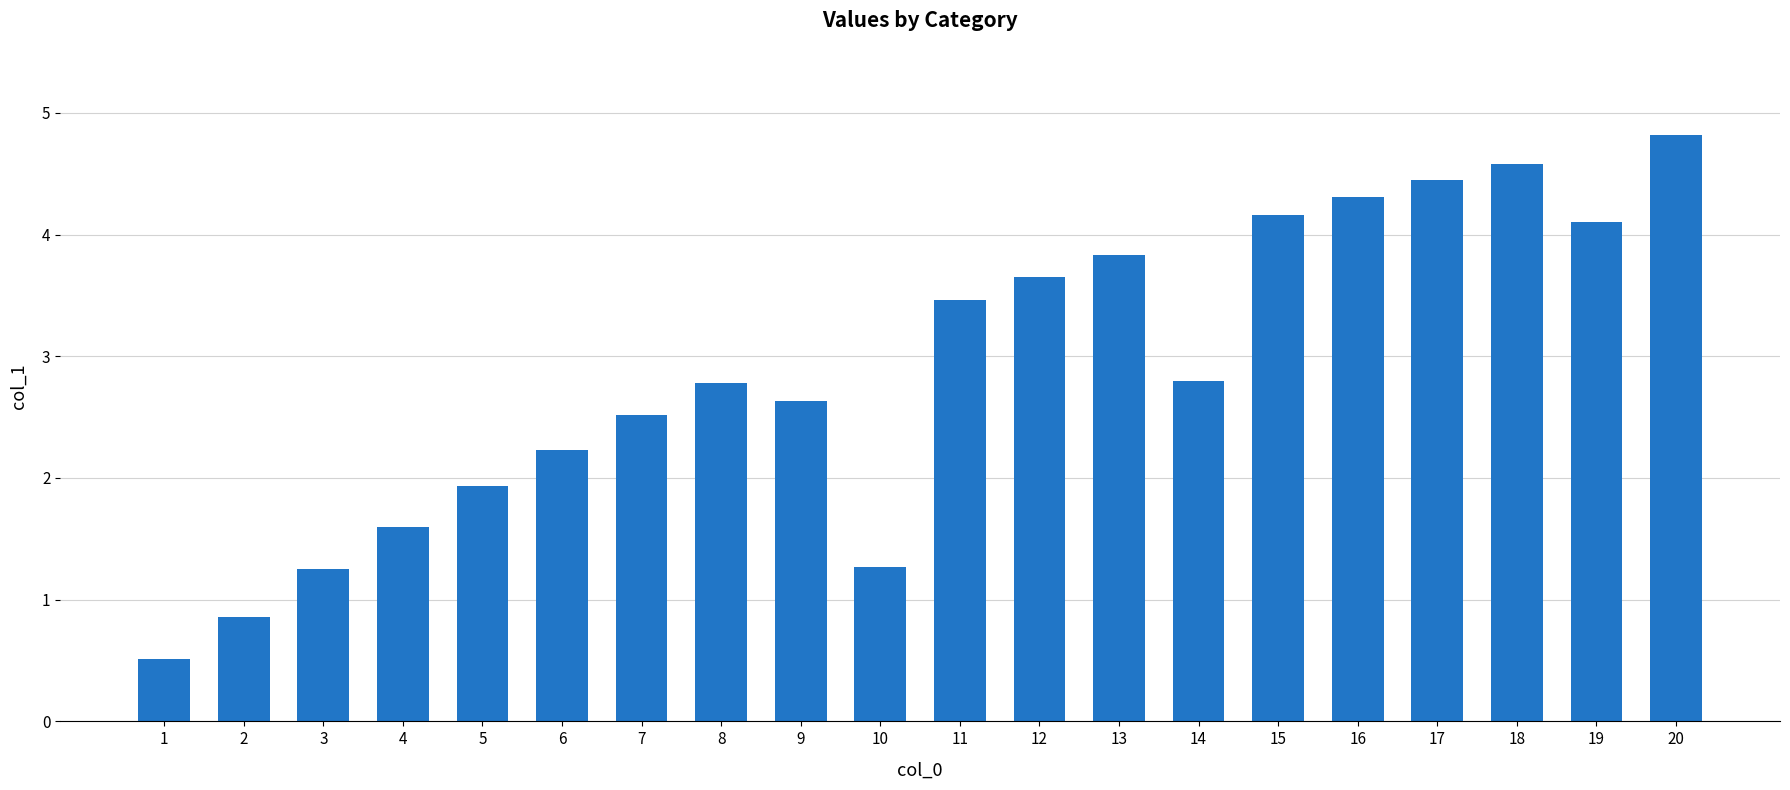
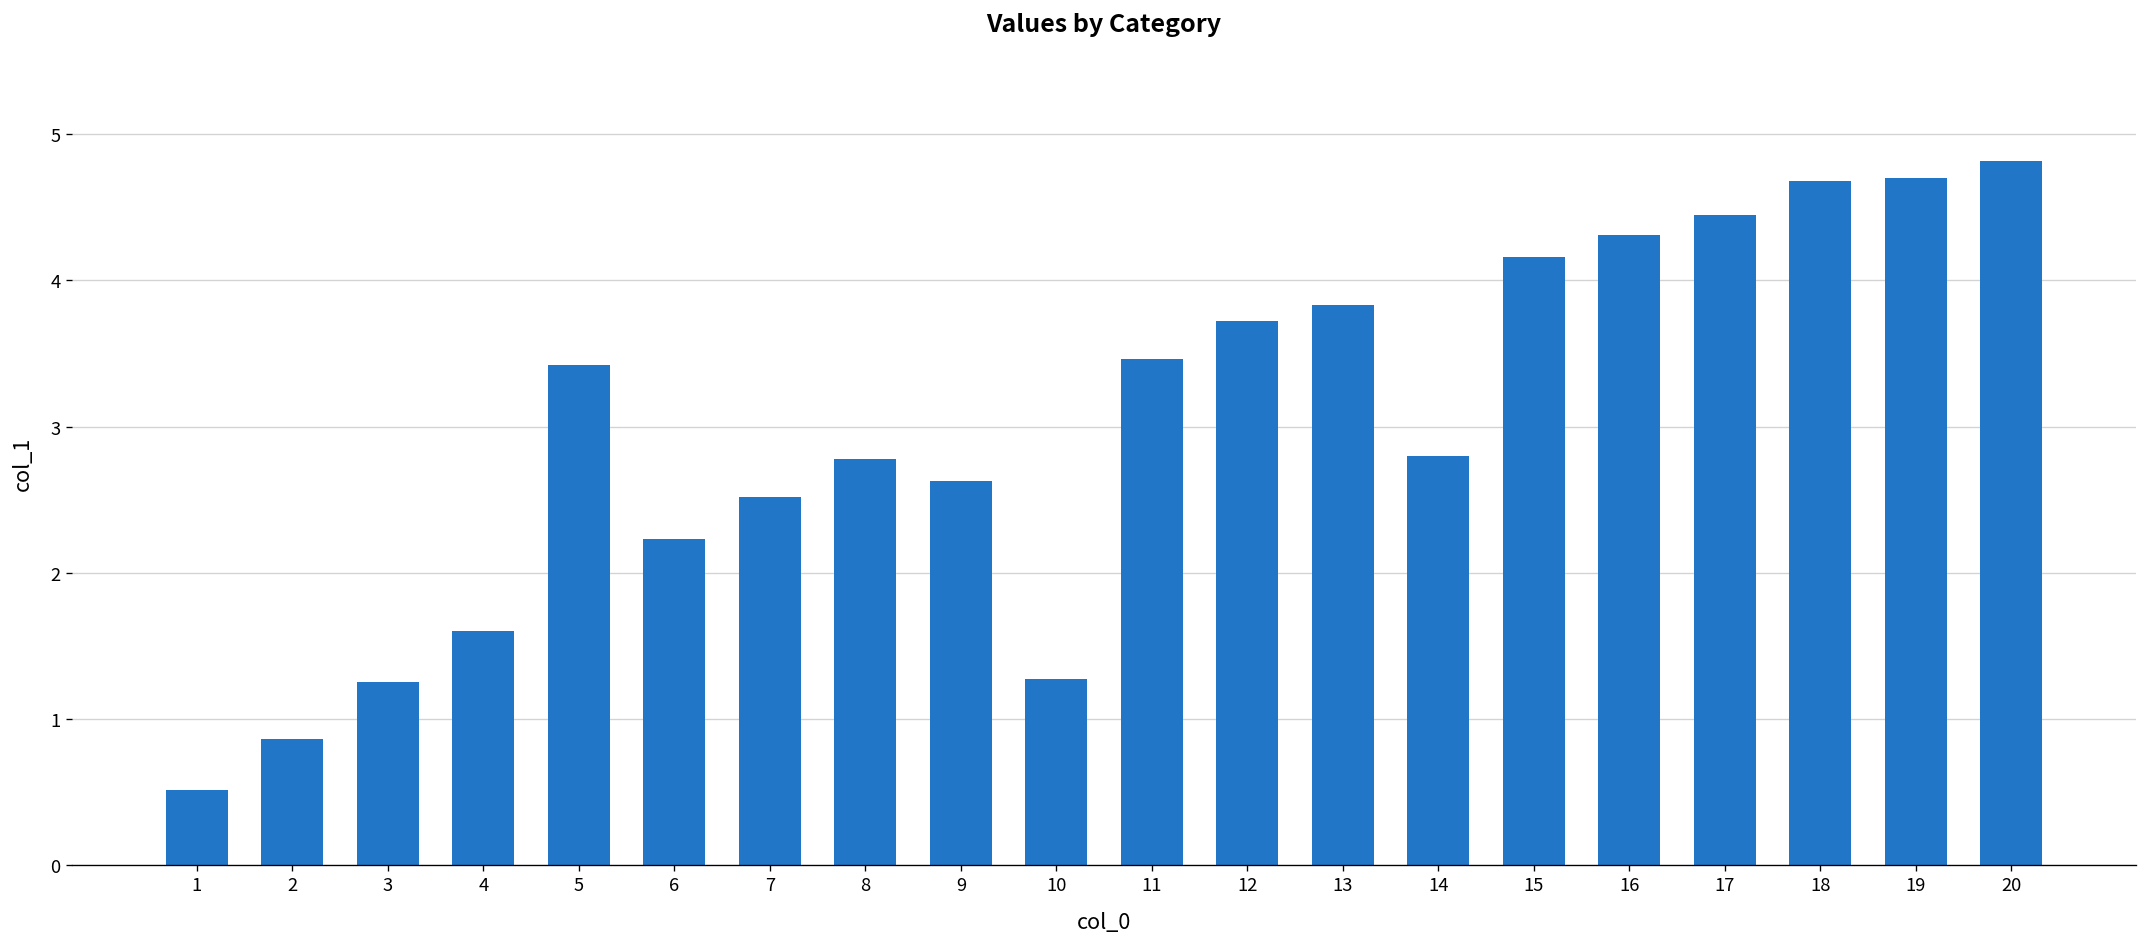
5: 1.93 -> 3.42
12: 3.65 -> 3.72
18: 4.58 -> 4.68
19: 4.1 -> 4.7
